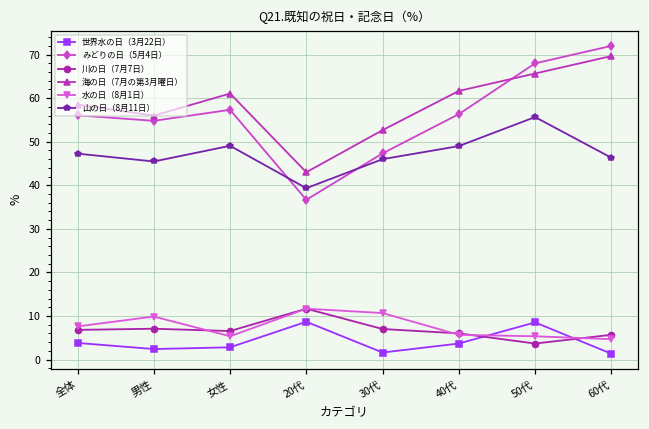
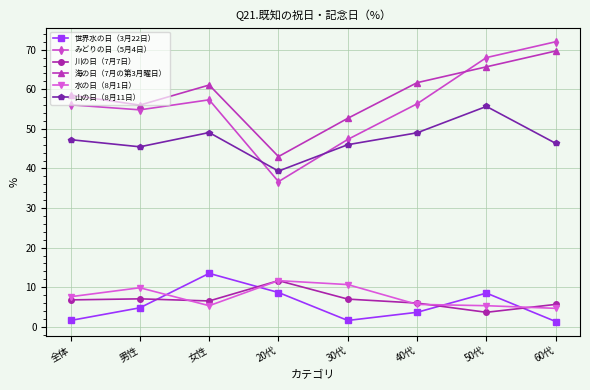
世界水の日（3月22日）, 全体: 4 -> 2
世界水の日（3月22日）, 男性: 2 -> 5
世界水の日（3月22日）, 女性: 3 -> 14
